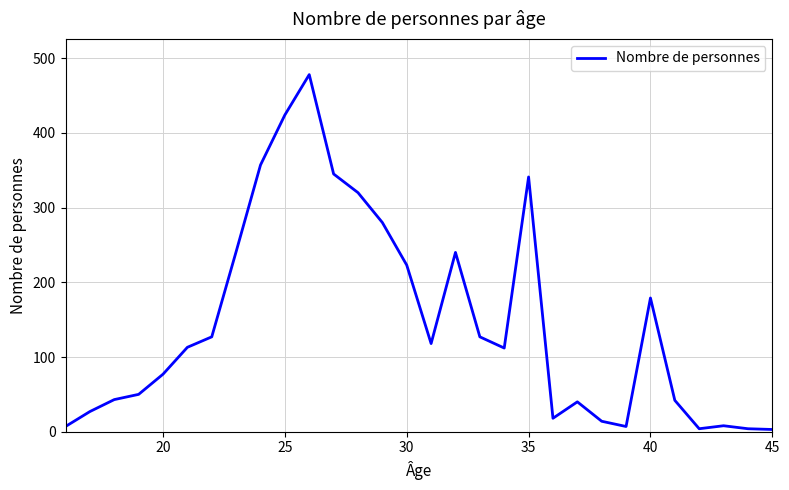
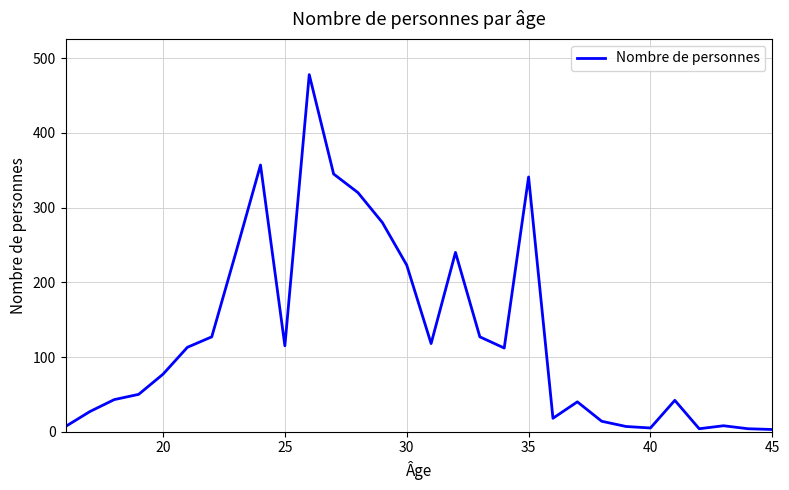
25: 420 -> 120
40: 180 -> 10
